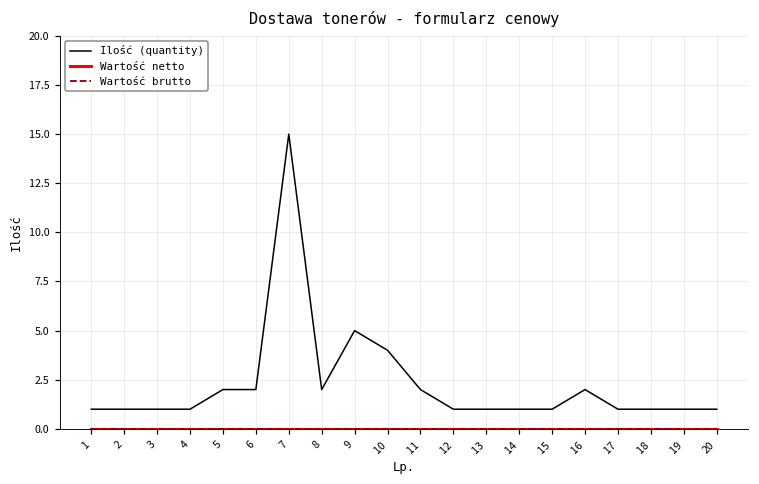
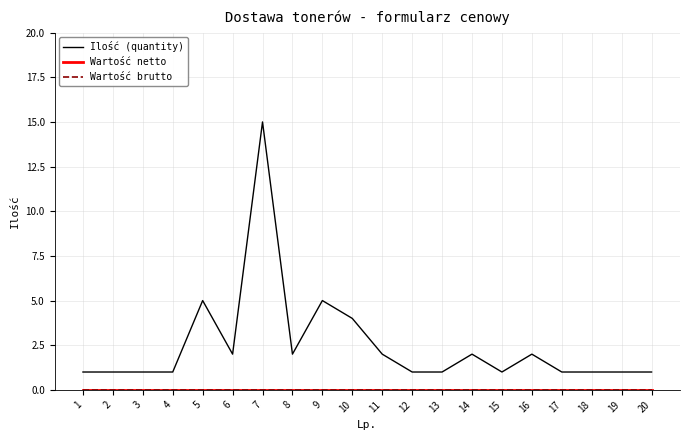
Ilość (quantity), 5: 2 -> 5
Ilość (quantity), 14: 1 -> 2
